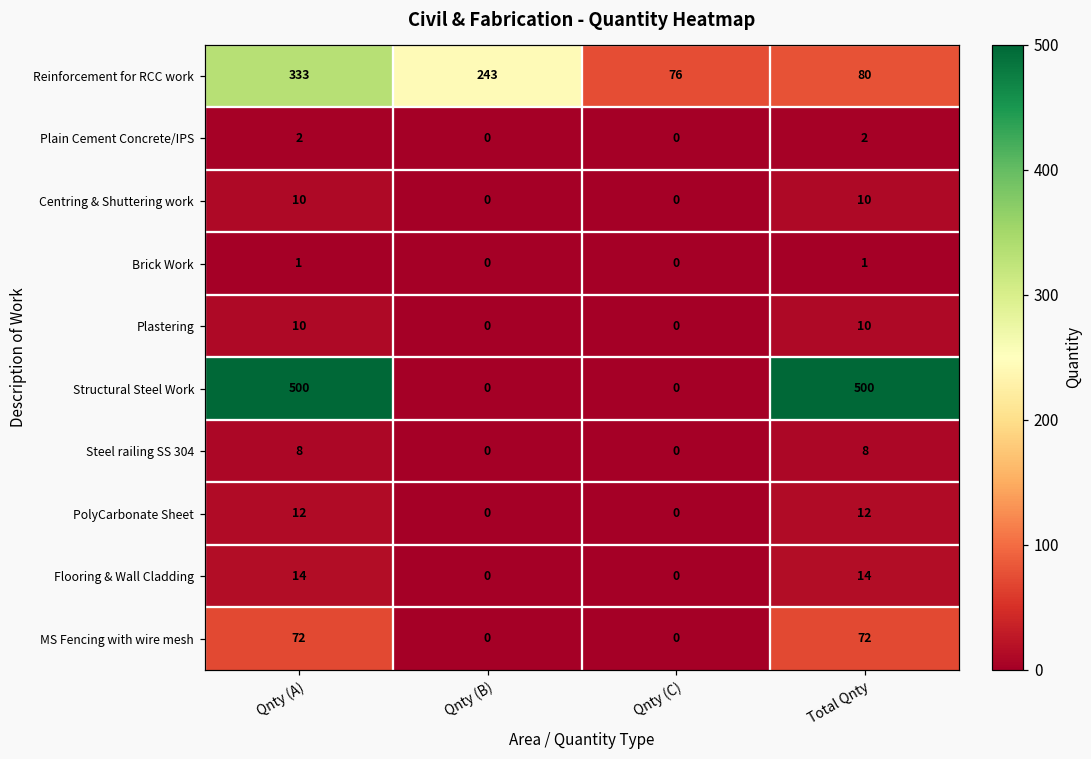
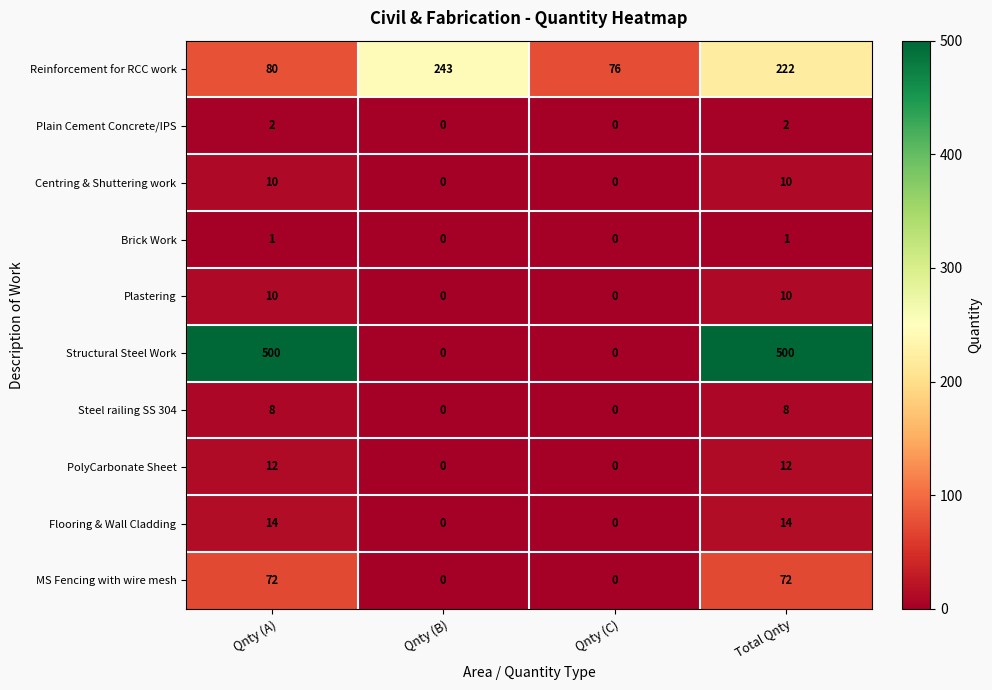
Reinforcement for RCC work, Qnty (A): 333 -> 80
Reinforcement for RCC work, Total Qnty: 80 -> 222
